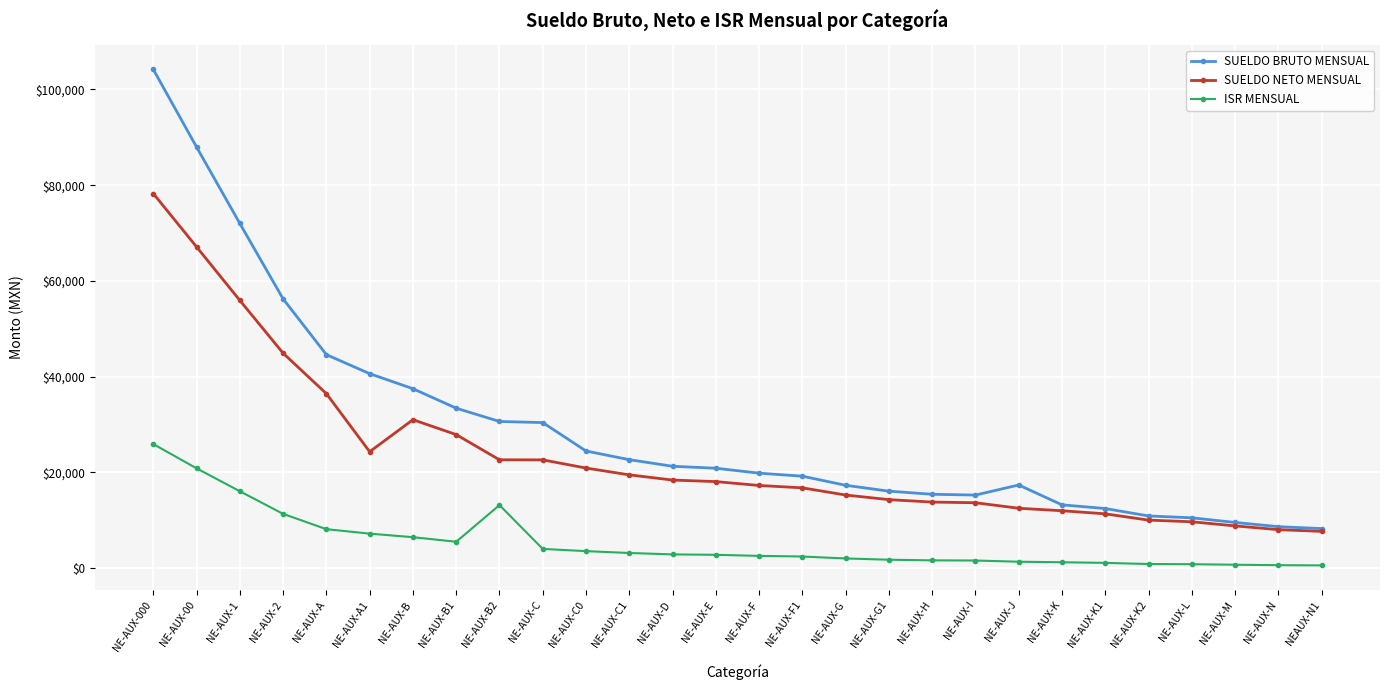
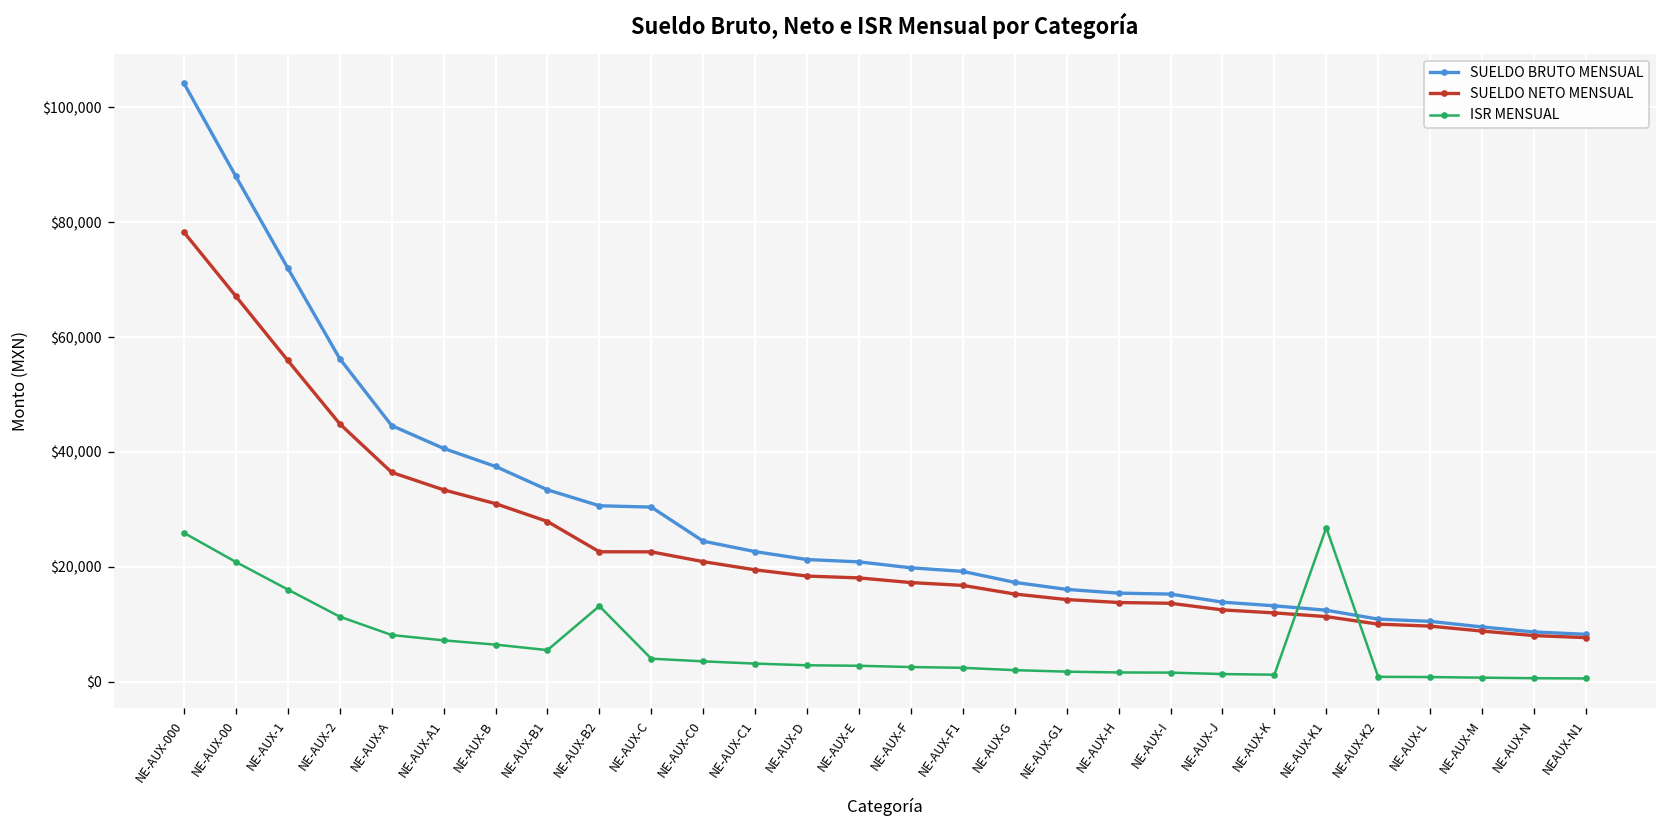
SUELDO NETO MENSUAL, NE-AUX-A1: $24,000 -> $33,000
SUELDO BRUTO MENSUAL, NE-AUX-J: $17,000 -> $14,000
ISR MENSUAL, NE-AUX-K1: $1,000 -> $27,000
